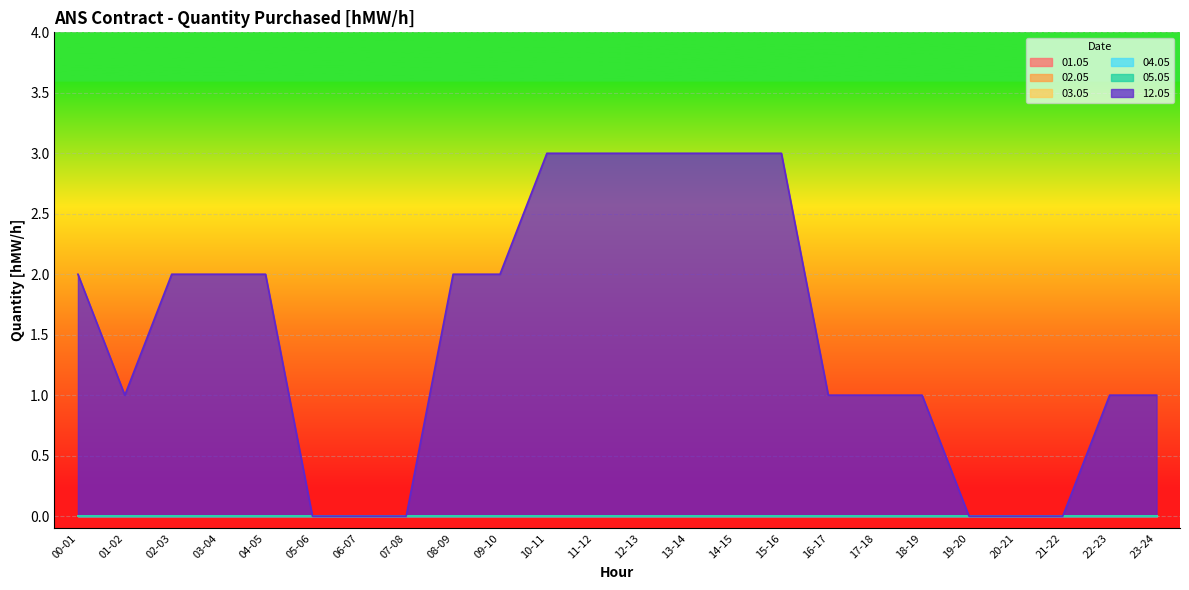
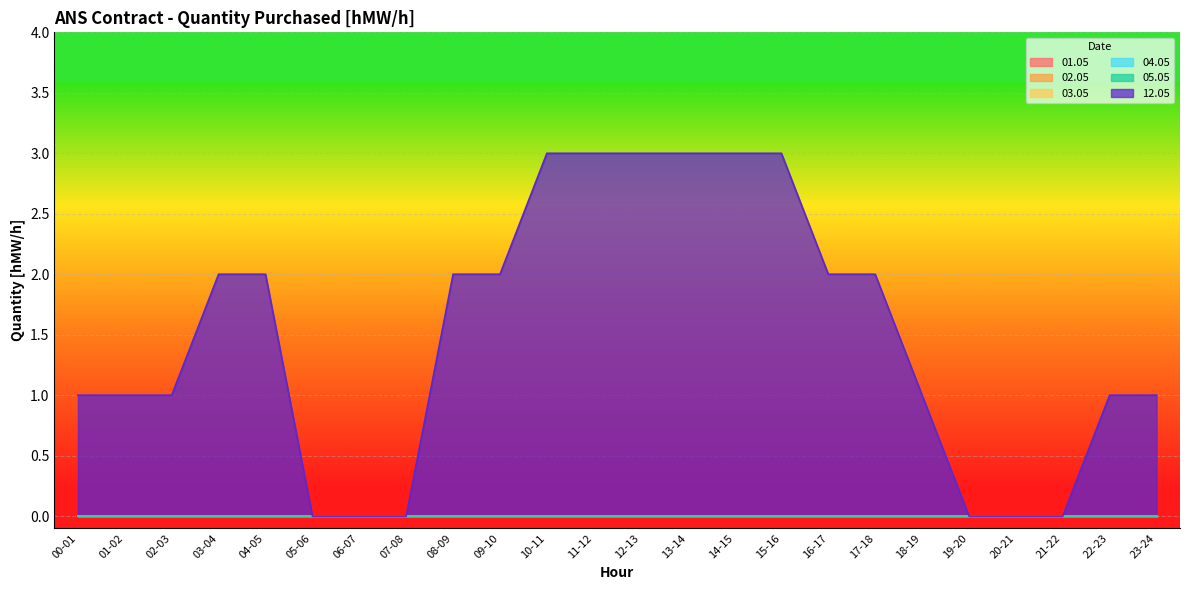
12.05, 00-01: 2 -> 1
12.05, 02-03: 2 -> 1
12.05, 16-17: 1 -> 2
12.05, 17-18: 1 -> 2
